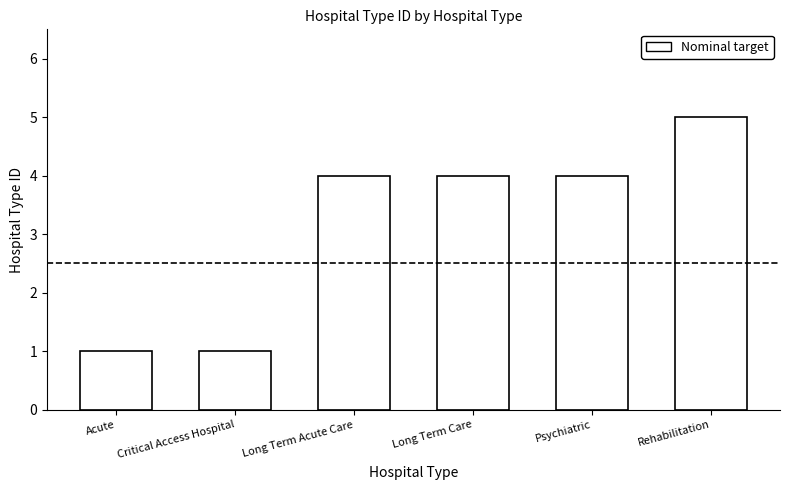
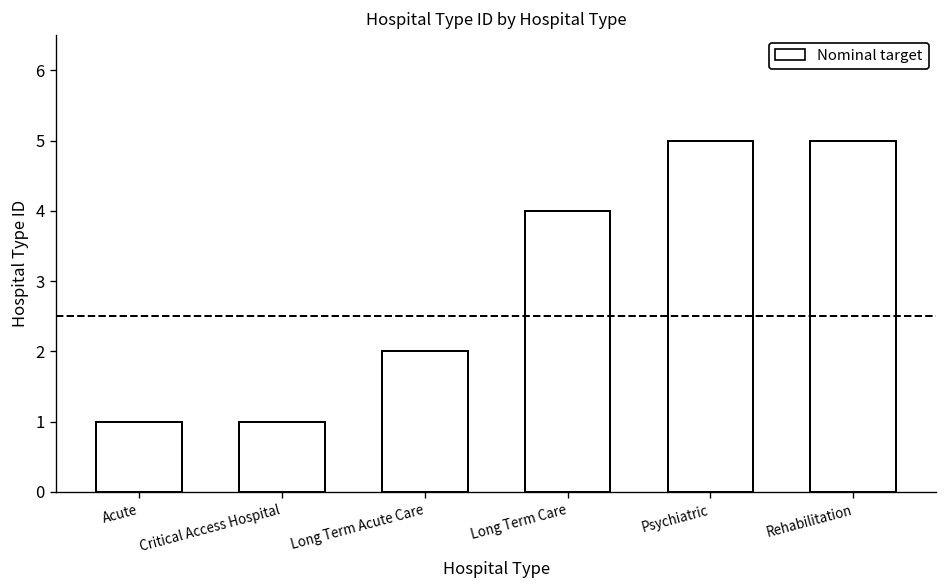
Long Term Acute Care: 4 -> 2
Psychiatric: 4 -> 5
